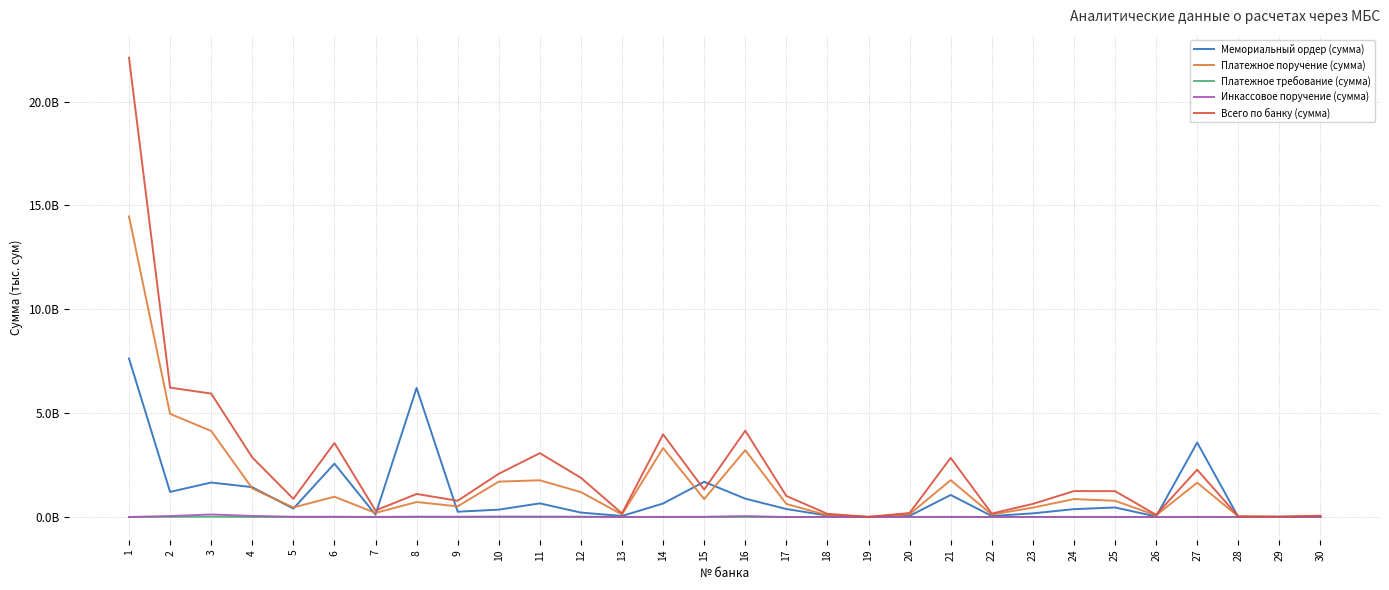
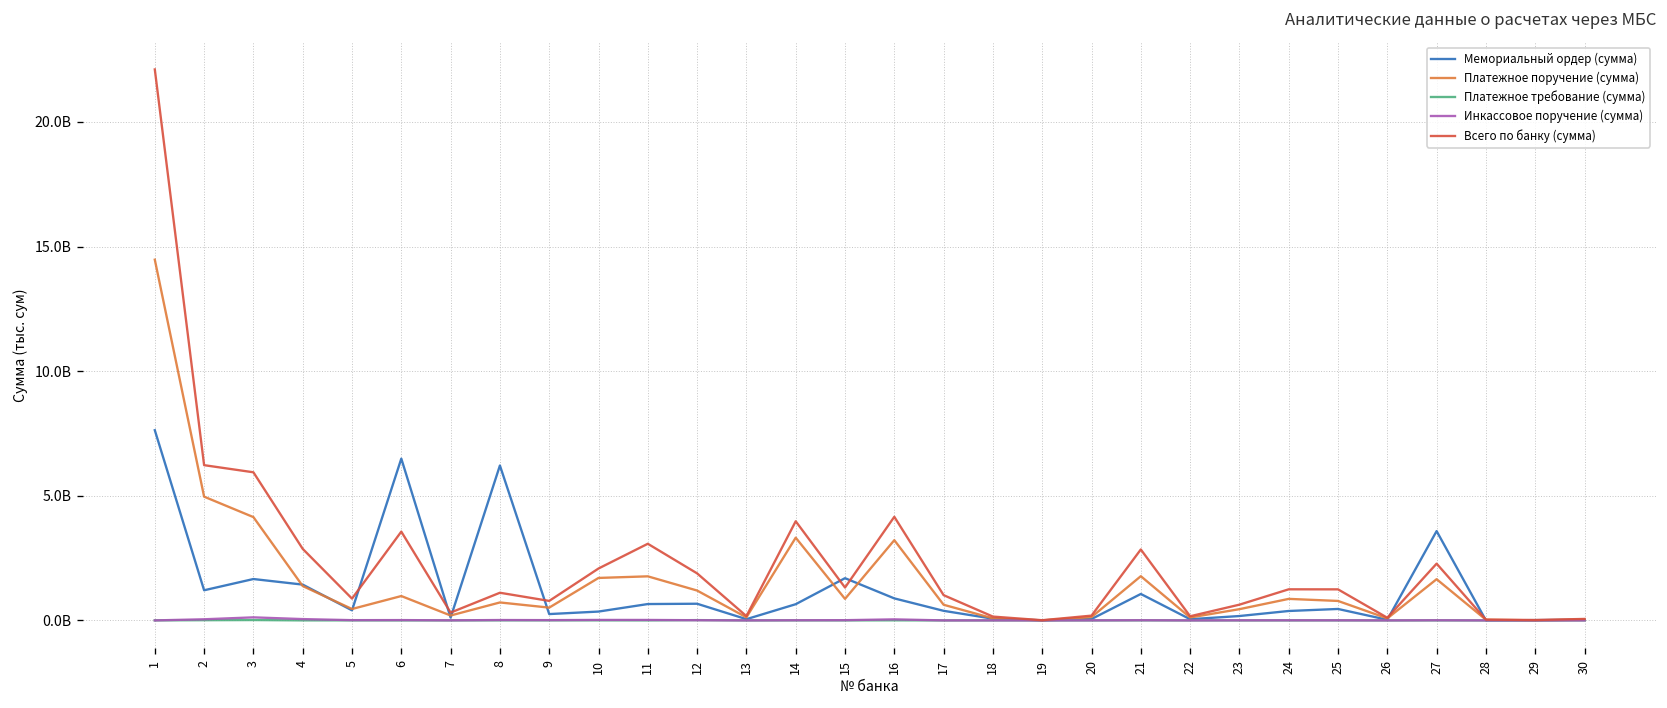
Мемориальный ордер (сумма), 6: 2600000000 -> 6500000000
Мемориальный ордер (сумма), 12: 200000000 -> 700000000
